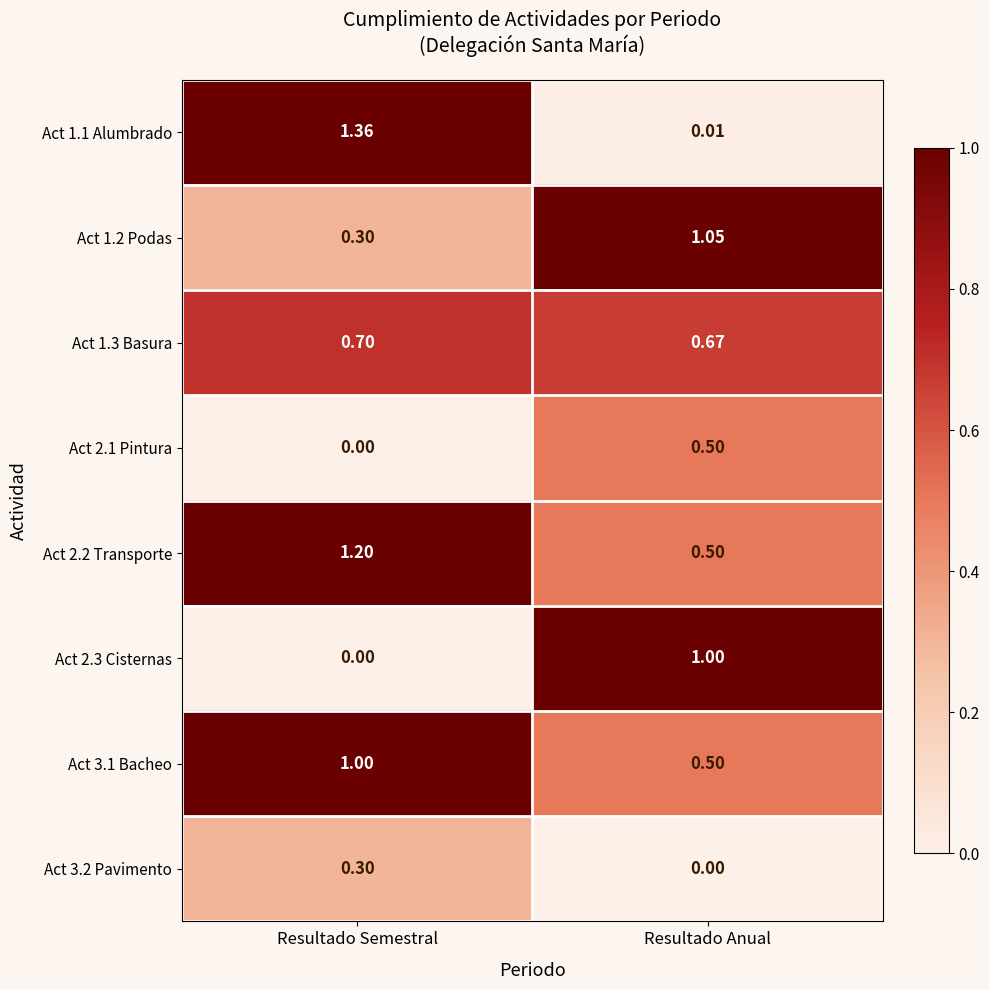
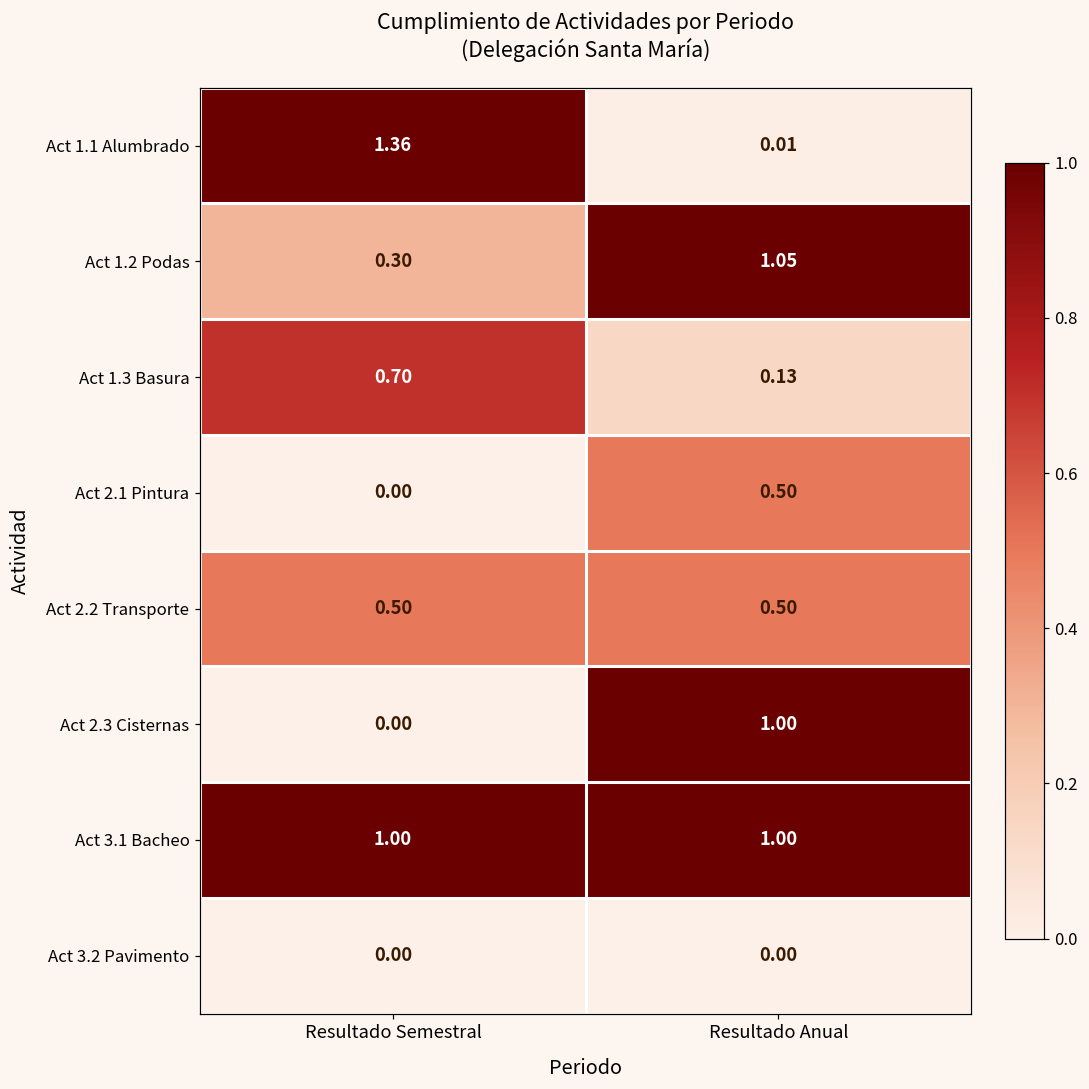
Act 1.3 Basura, Resultado Anual: 0.67 -> 0.13
Act 2.2 Transporte, Resultado Semestral: 1.20 -> 0.50
Act 3.1 Bacheo, Resultado Anual: 0.50 -> 1.00
Act 3.2 Pavimento, Resultado Semestral: 0.30 -> 0.00
